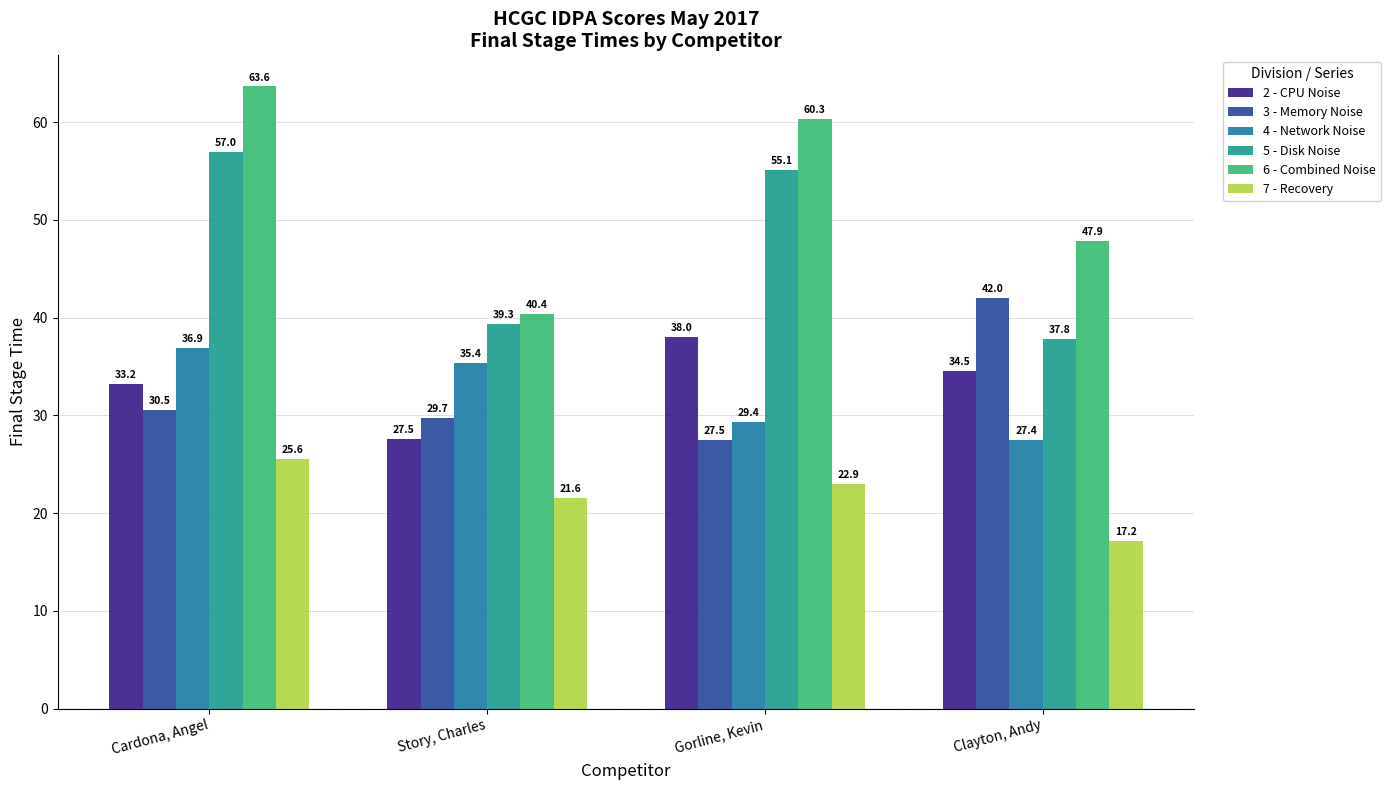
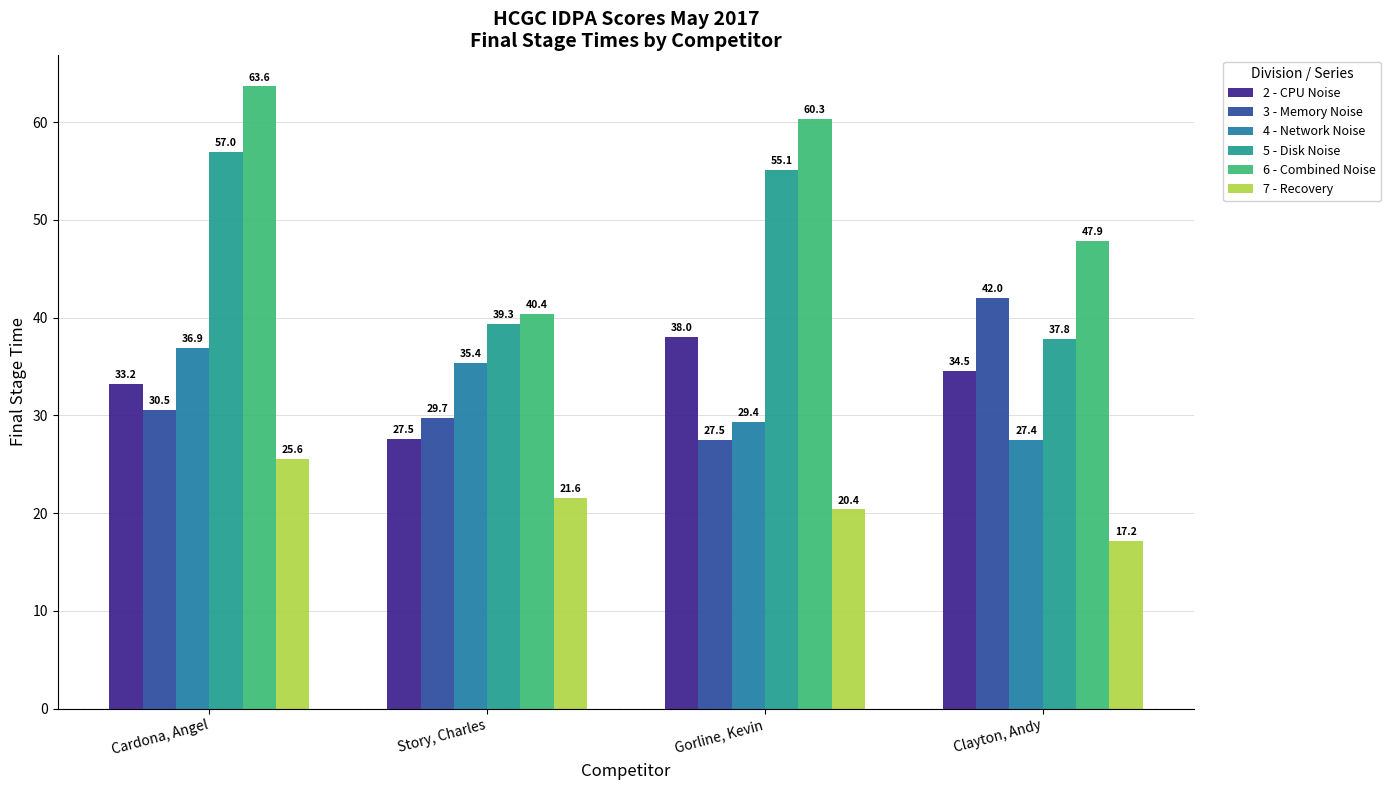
7 - Recovery, Gorline, Kevin: 22.9 -> 20.4
